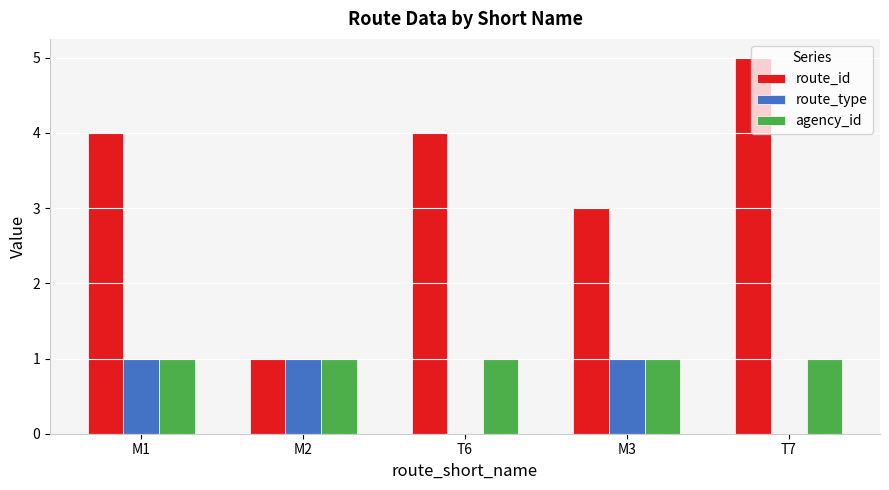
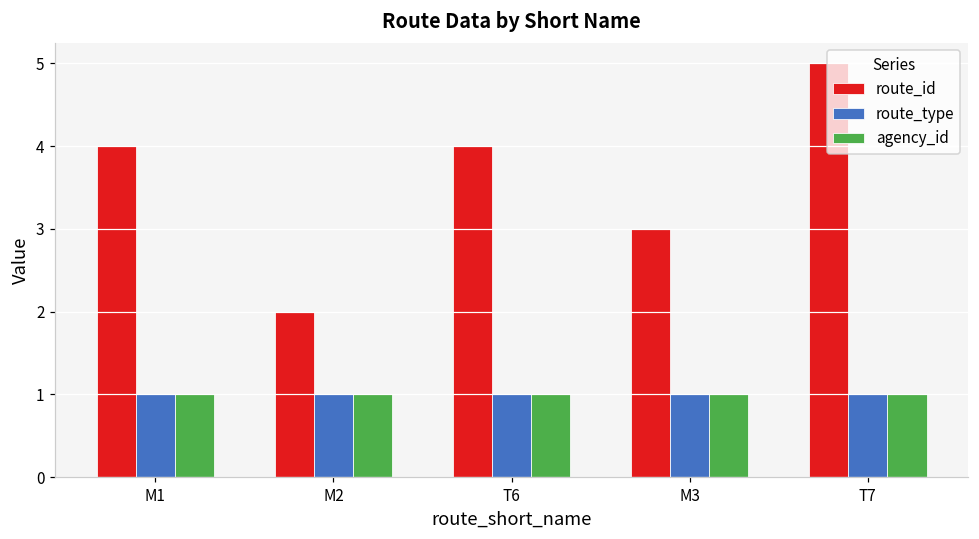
route_id, M2: 1 -> 2
route_type, T6: 0 -> 1
route_type, T7: 0 -> 1
